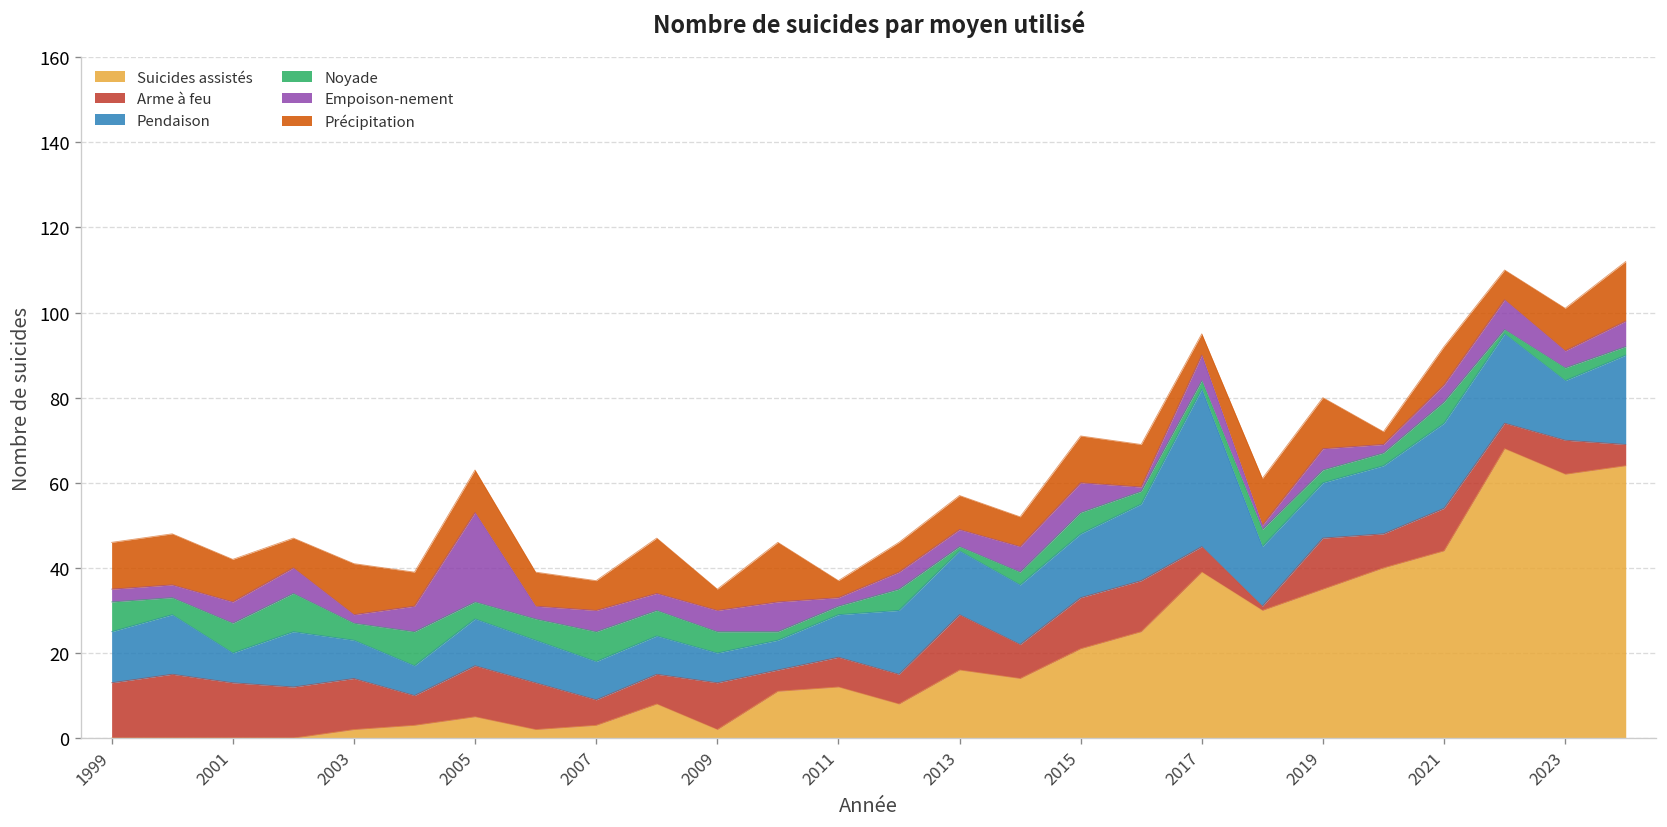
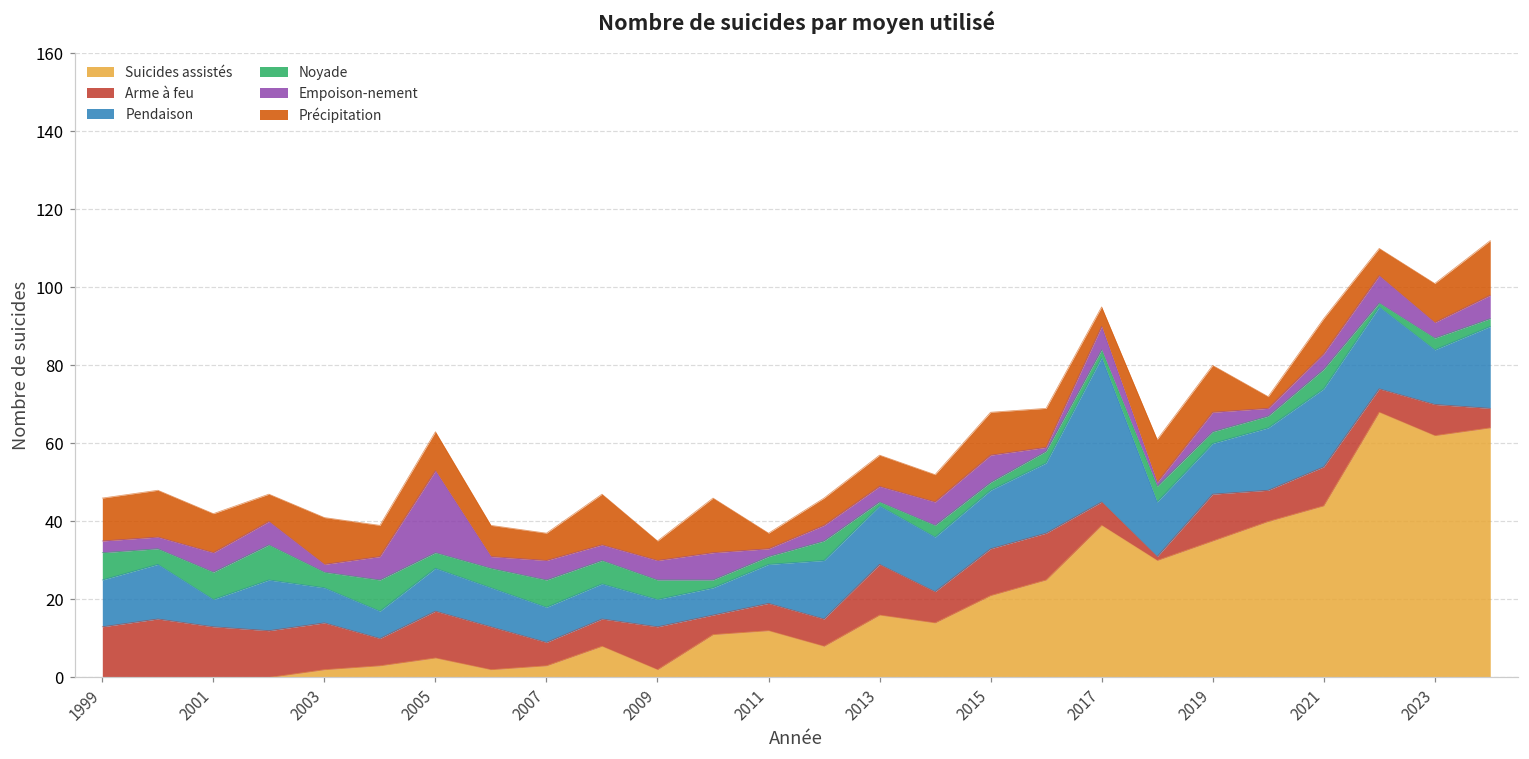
Noyade, 2015: 5 -> 2
